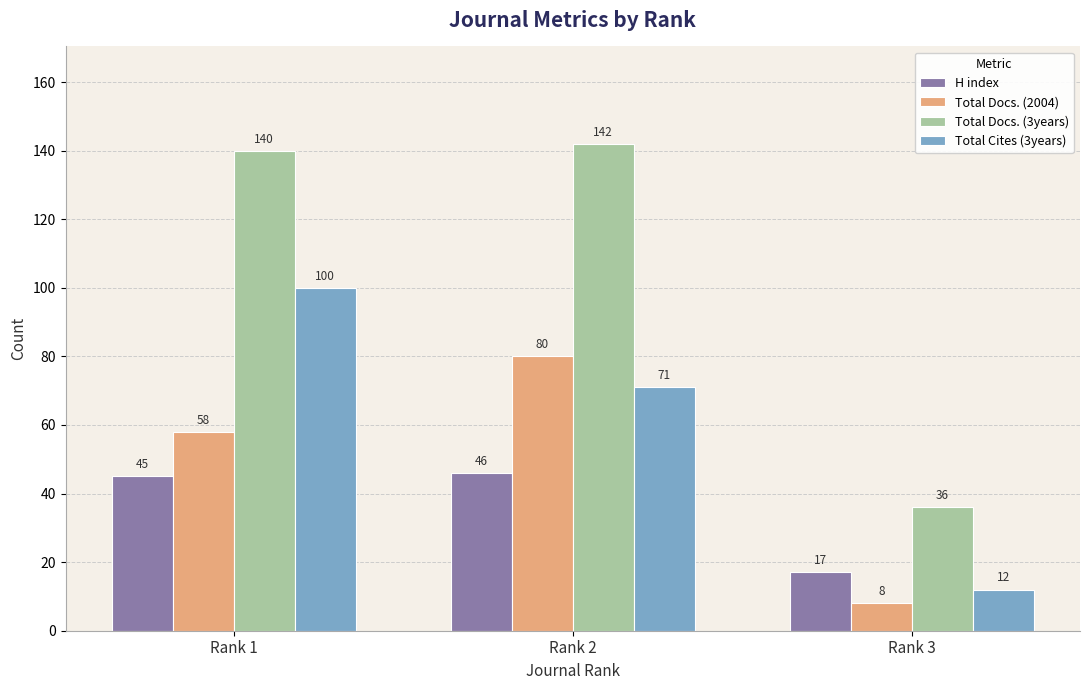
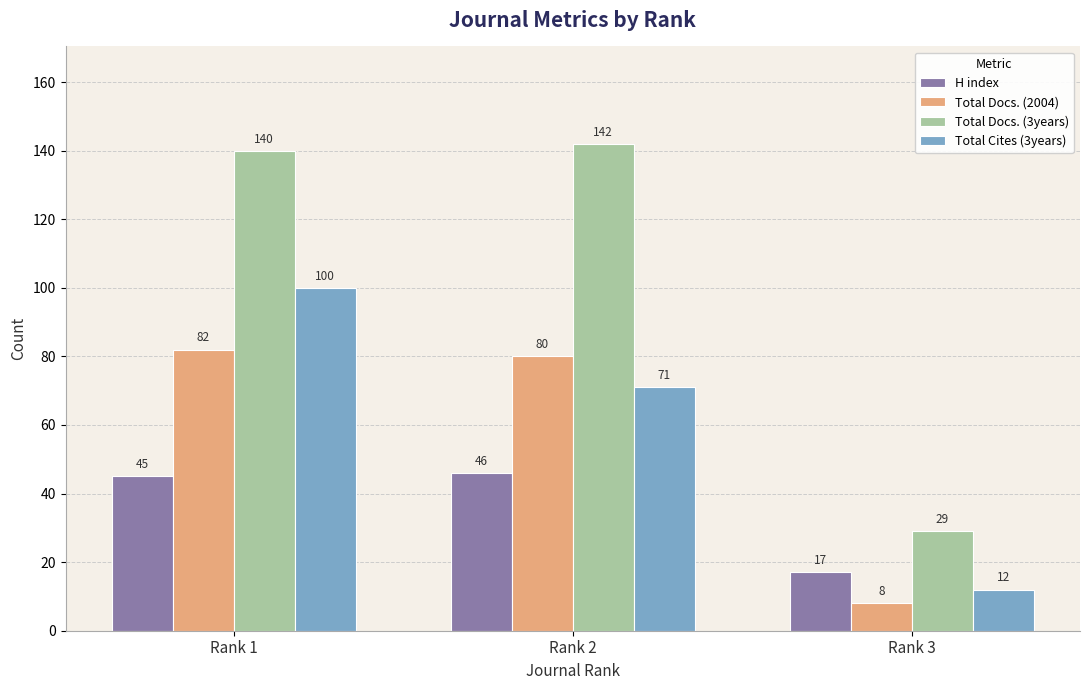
Total Docs. (2004), Rank 1: 58 -> 82
Total Docs. (3years), Rank 3: 36 -> 29
